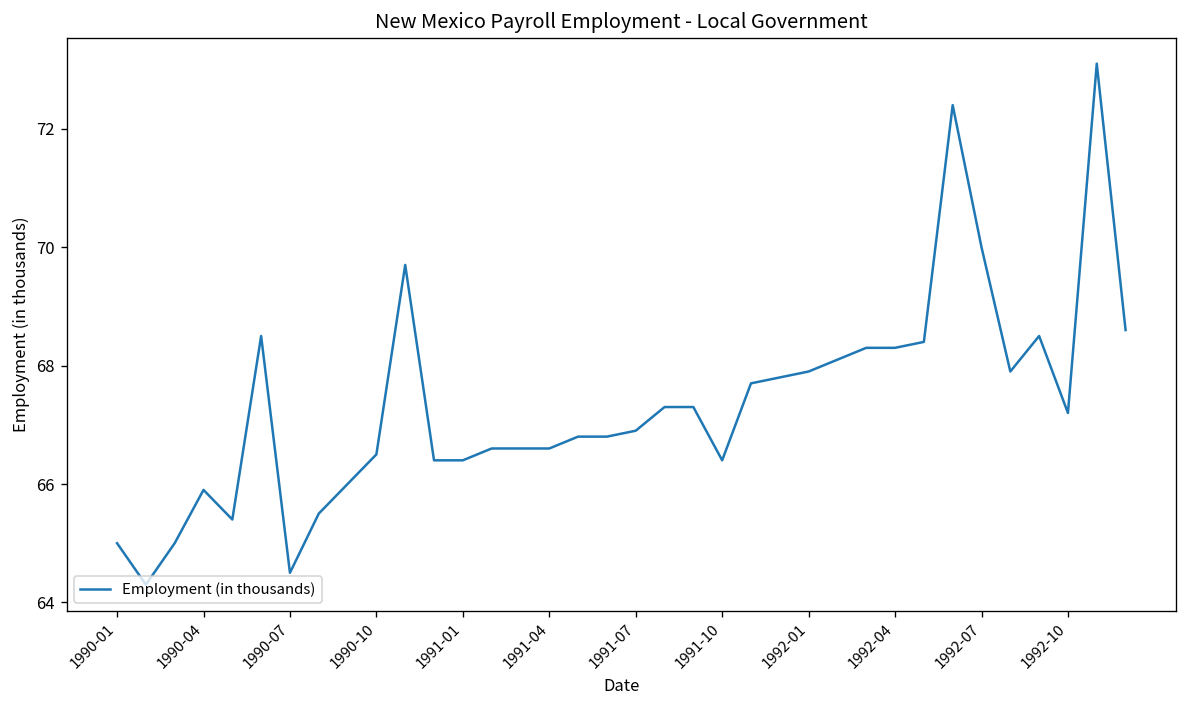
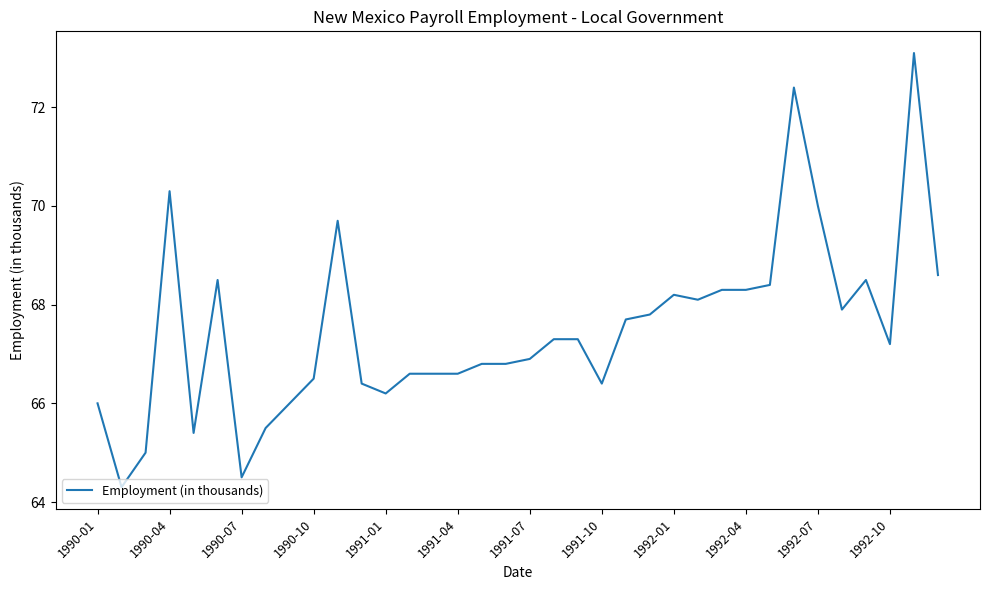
1990-01: 65 -> 66
1990-04: 65.9 -> 70.3
1991-01: 66.4 -> 66.2
1992-01: 67.9 -> 68.2
